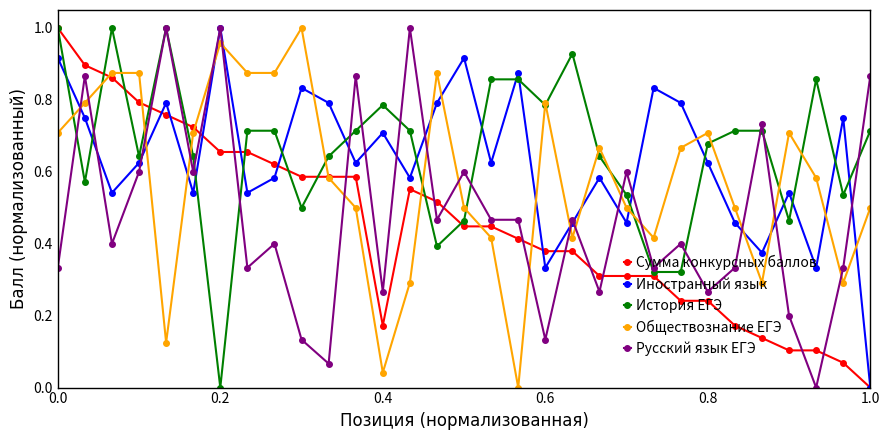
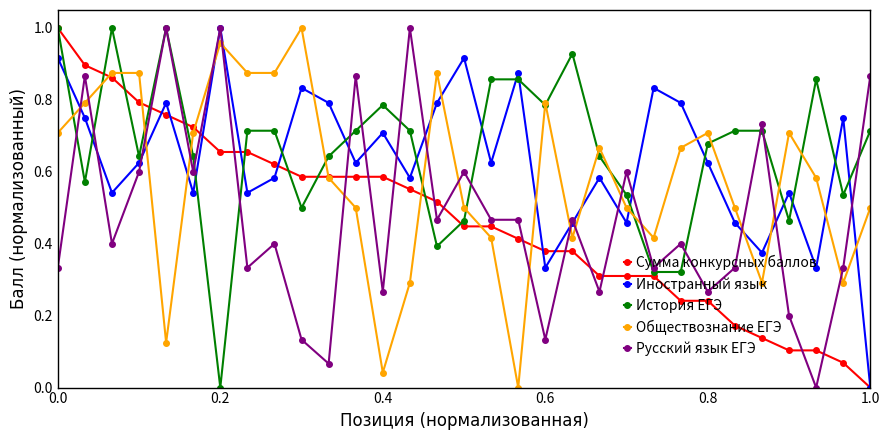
Сумма конкурсных баллов, 0.4: 0.17 -> 0.59
